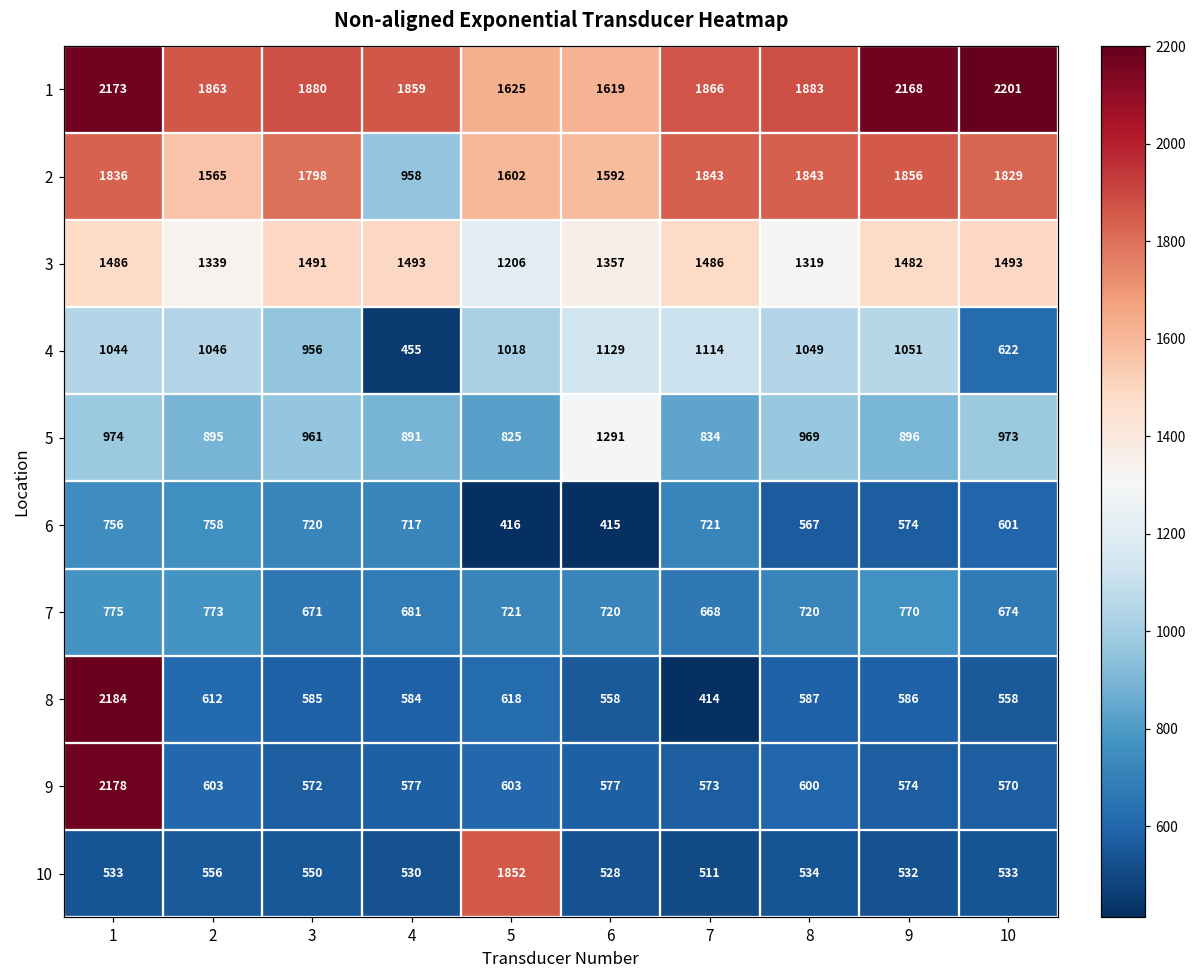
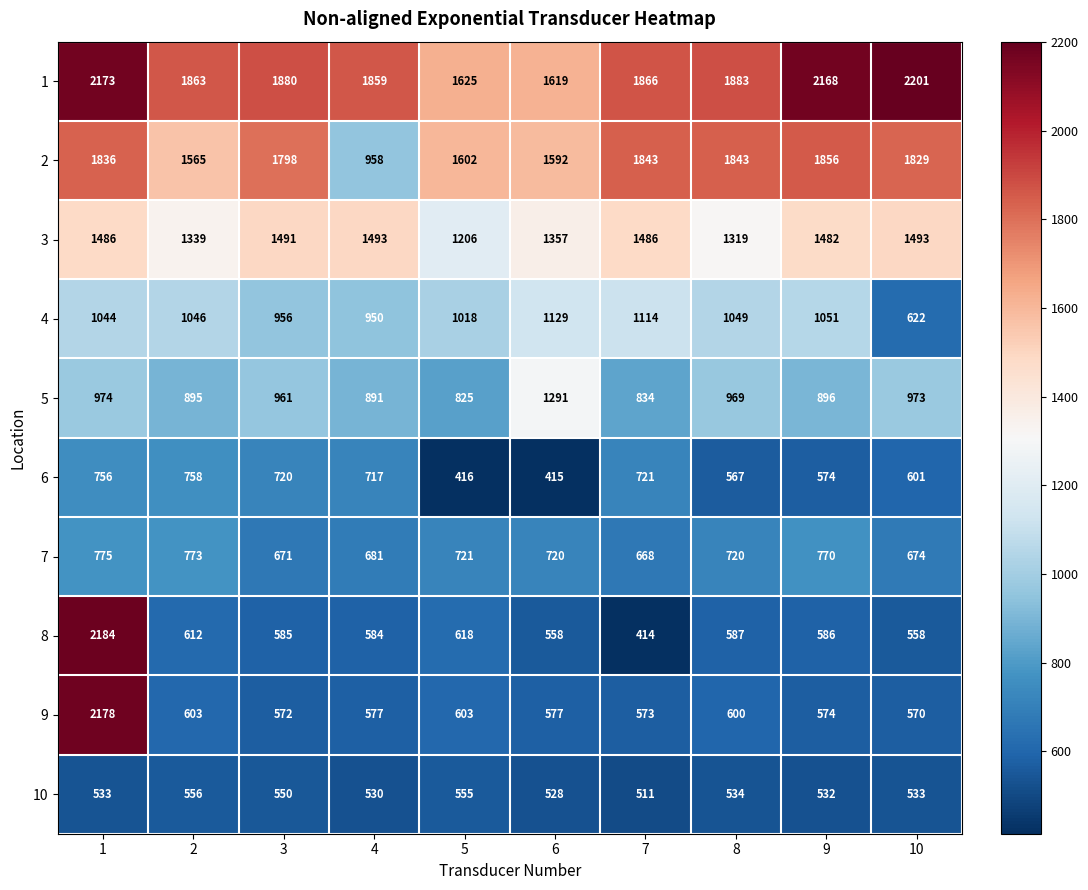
4, 4: 455 -> 950
10, 5: 1852 -> 555
